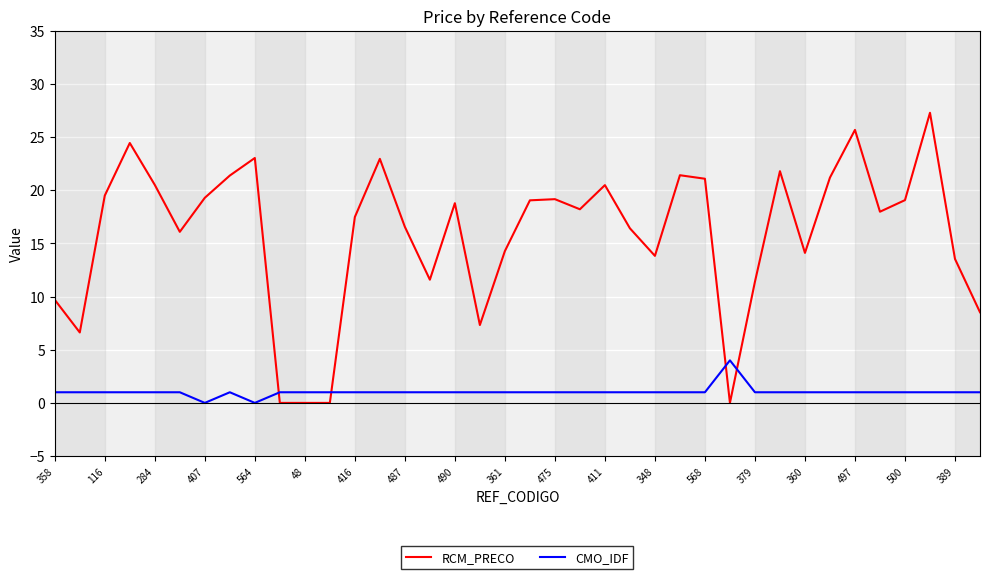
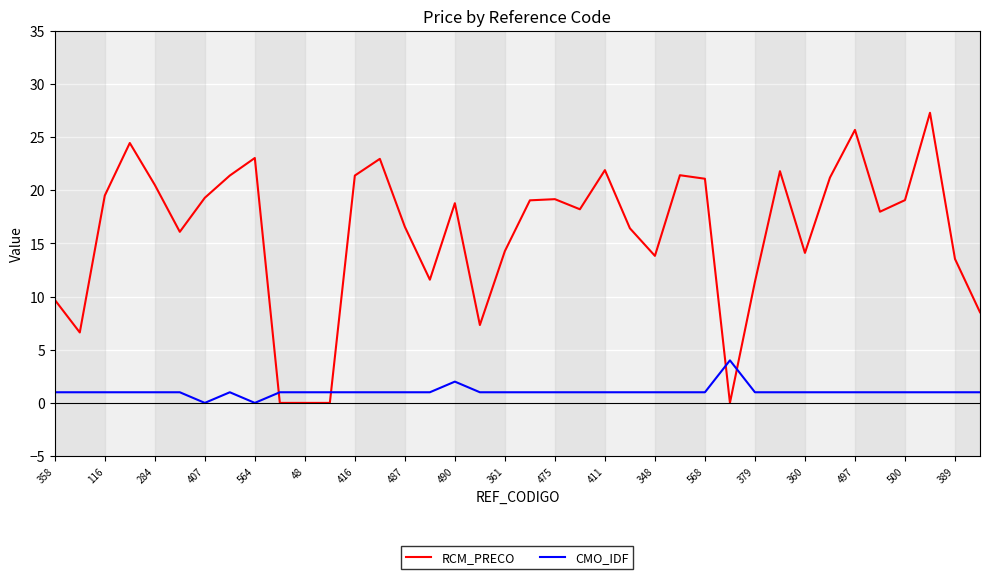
RCM_PRECO, 416: 17.5 -> 21.4
CMO_IDF, 490: 1 -> 2
RCM_PRECO, 411: 20.5 -> 21.9
